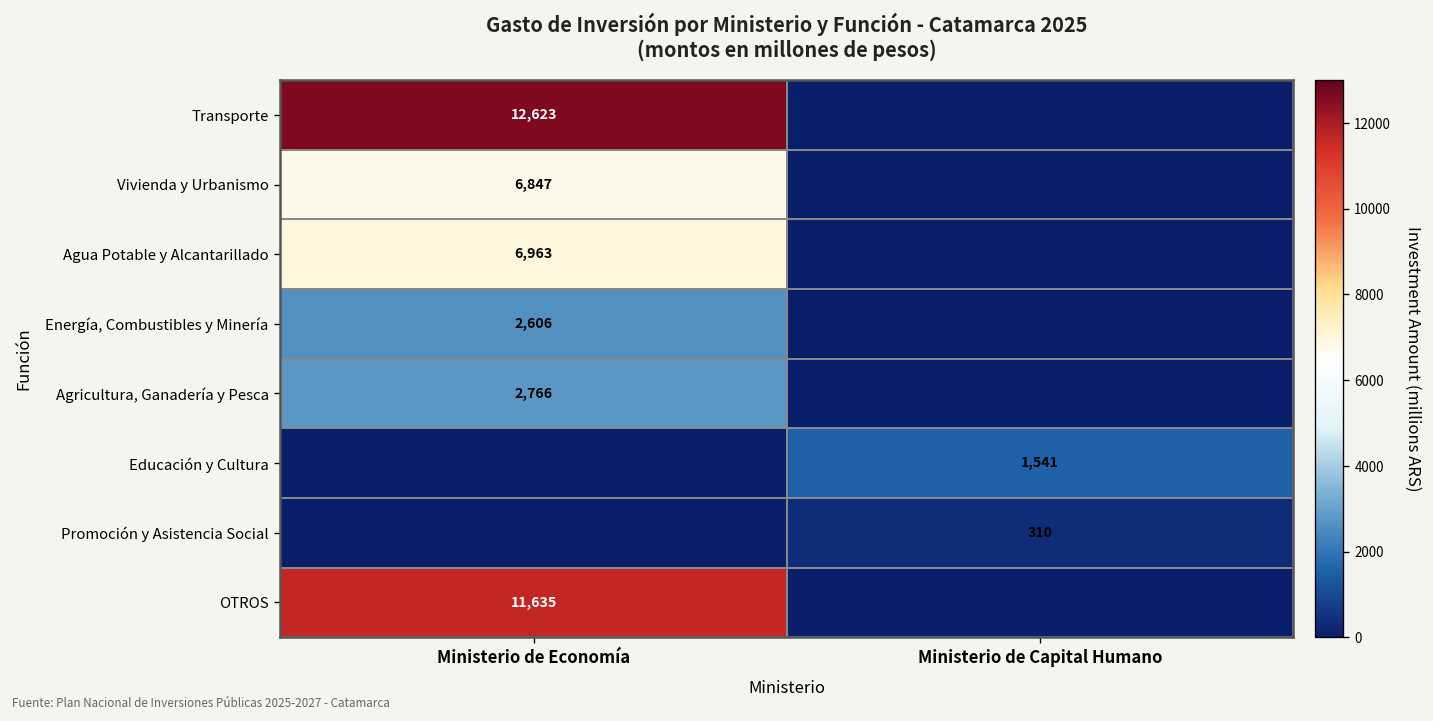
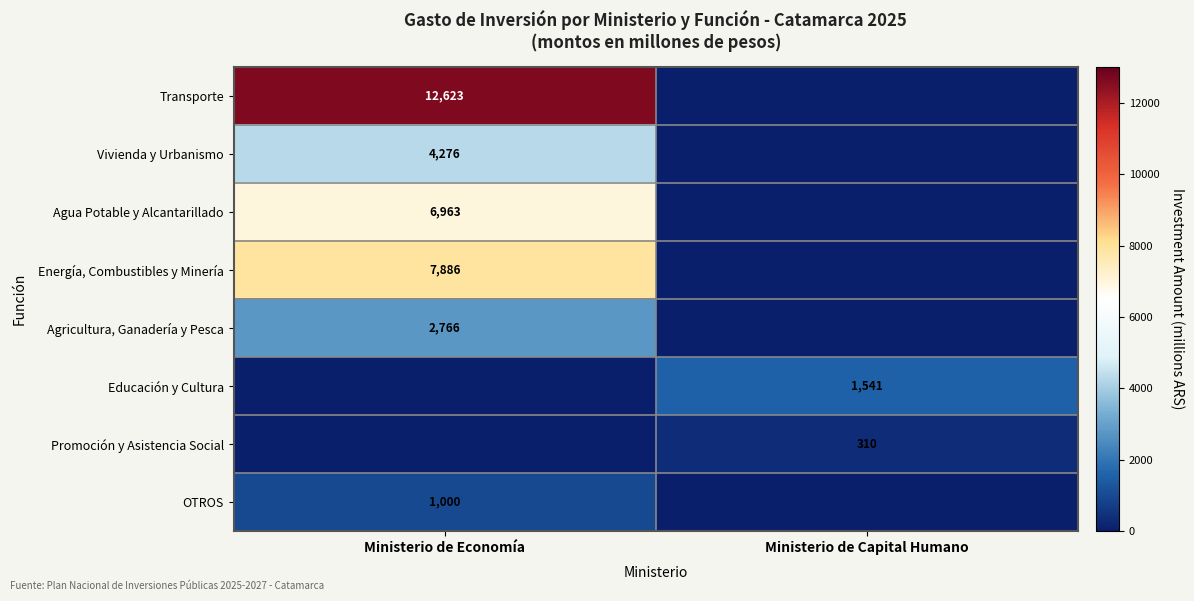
Vivienda y Urbanismo, Ministerio de Economía: 6,847 -> 4,276
Energía, Combustibles y Minería, Ministerio de Economía: 2,606 -> 7,886
OTROS, Ministerio de Economía: 11,635 -> 1,000
